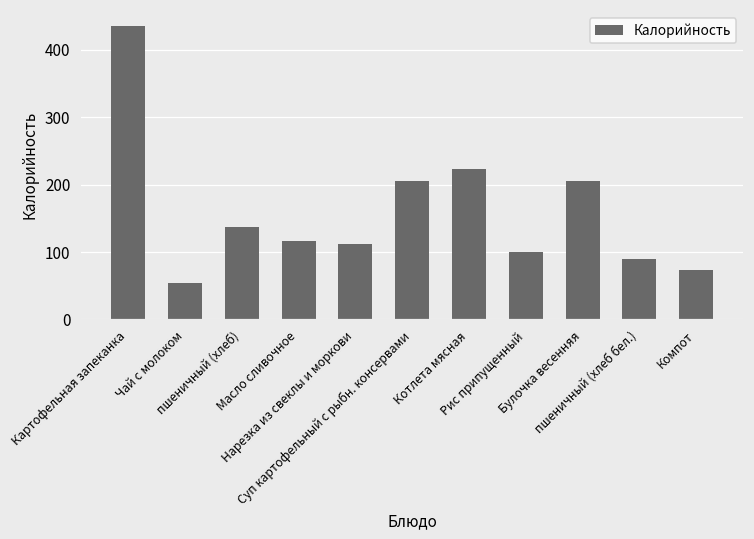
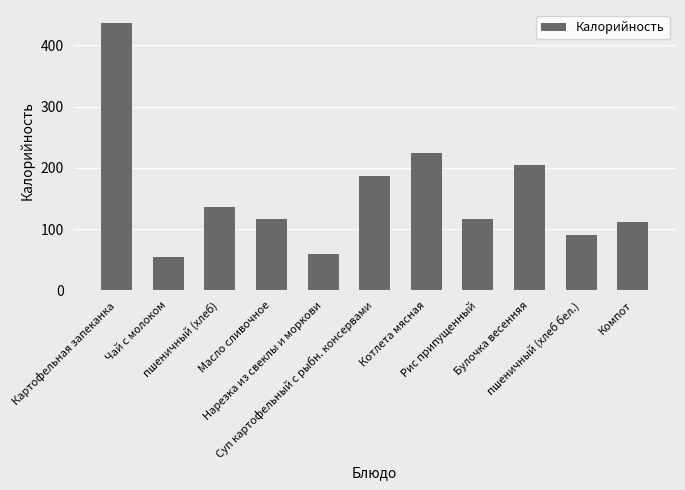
Нарезка из свеклы и моркови: 110 -> 60
Суп картофельный с рыбн. консервами: 210 -> 190
Рис припущенный: 100 -> 120
Компот: 70 -> 110
